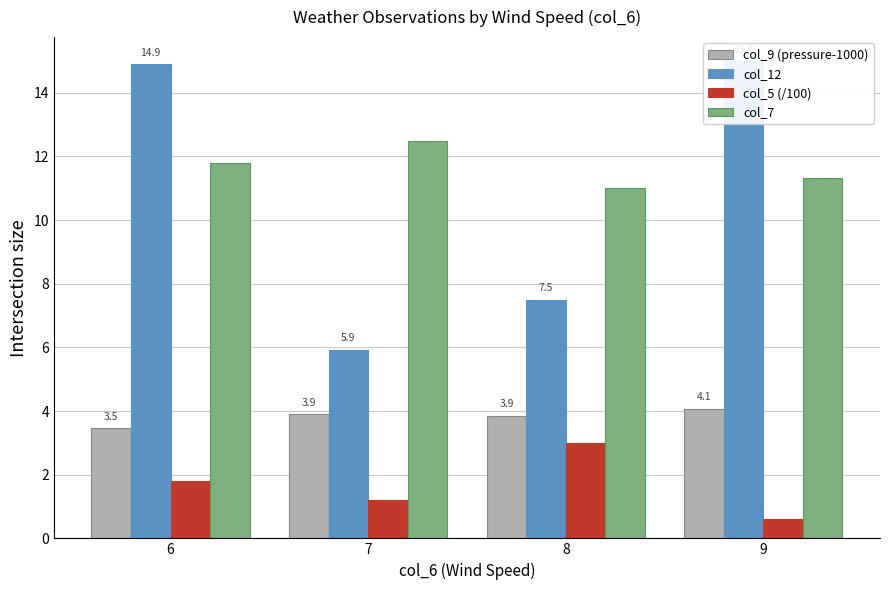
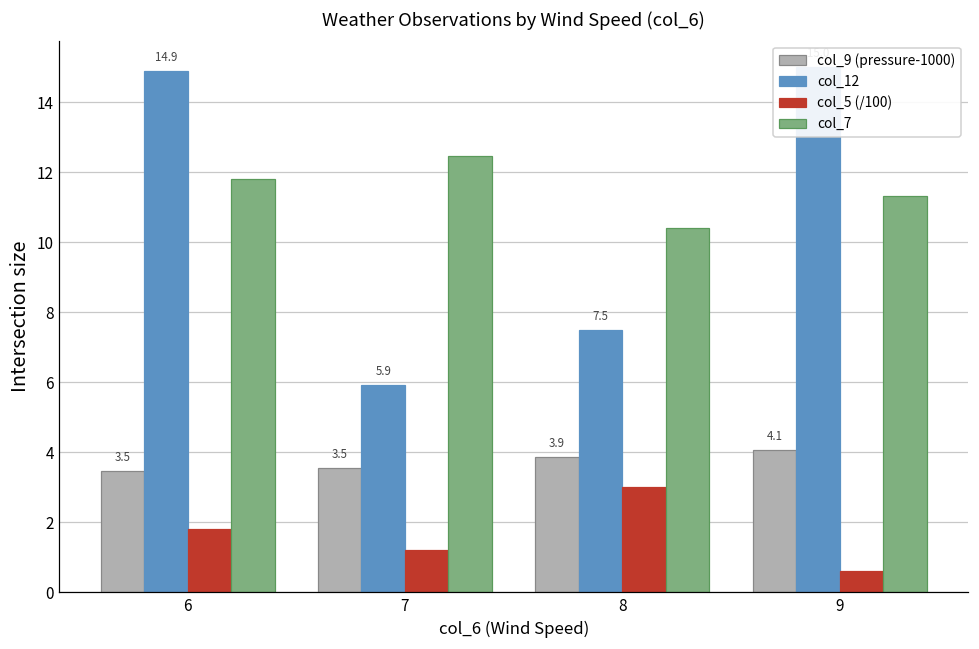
col_9 (pressure-1000), 7: 3.9 -> 3.5
col_7, 8: 11.0 -> 10.4
